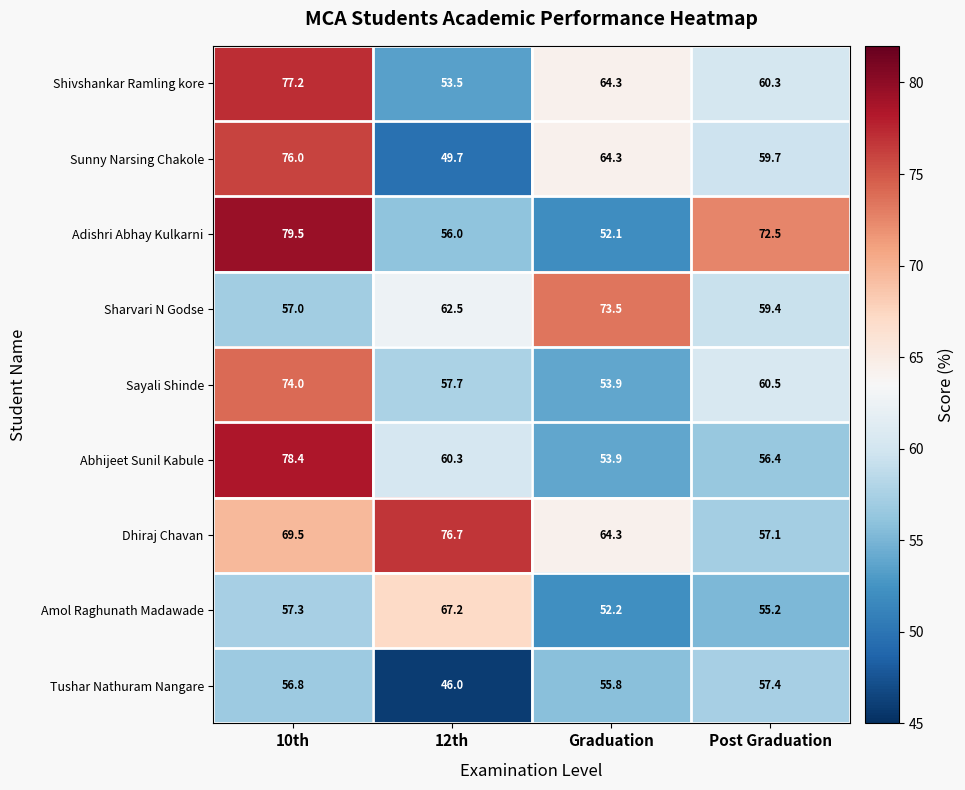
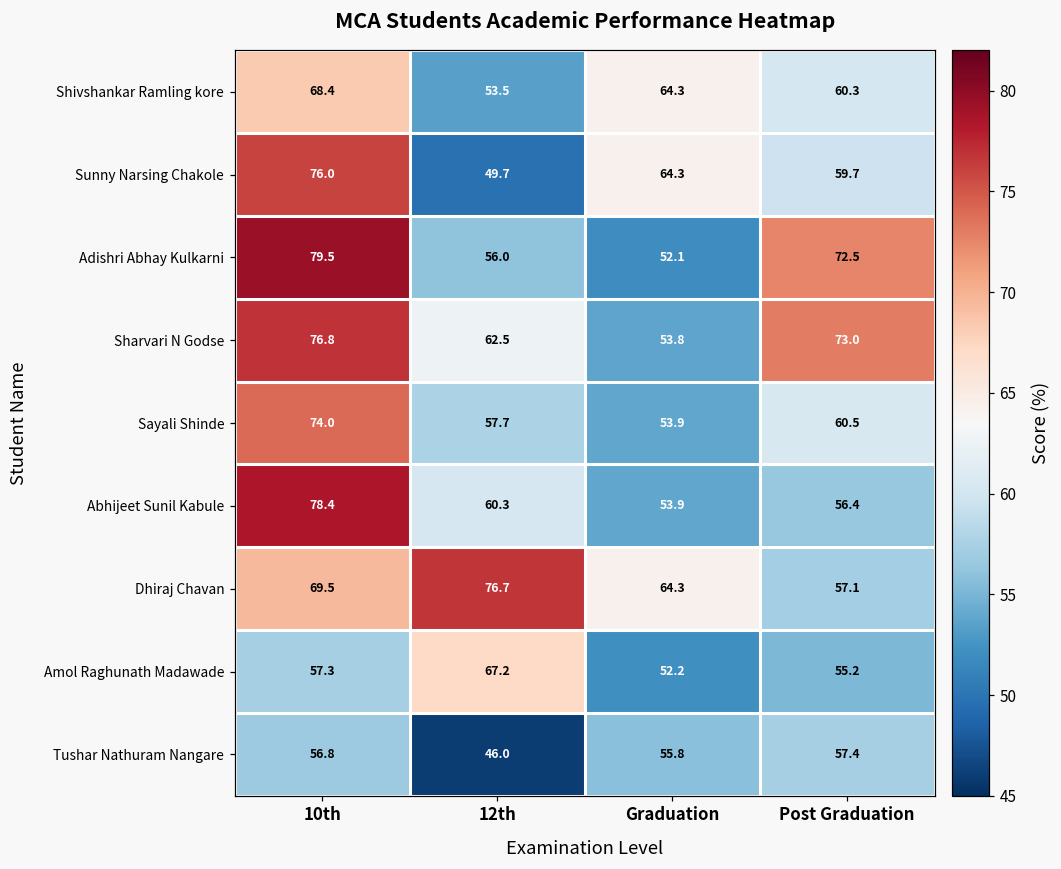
Shivshankar Ramling kore, 10th: 77.2 -> 68.4
Sharvari N Godse, 10th: 57.0 -> 76.8
Sharvari N Godse, Graduation: 73.5 -> 53.8
Sharvari N Godse, Post Graduation: 59.4 -> 73.0
